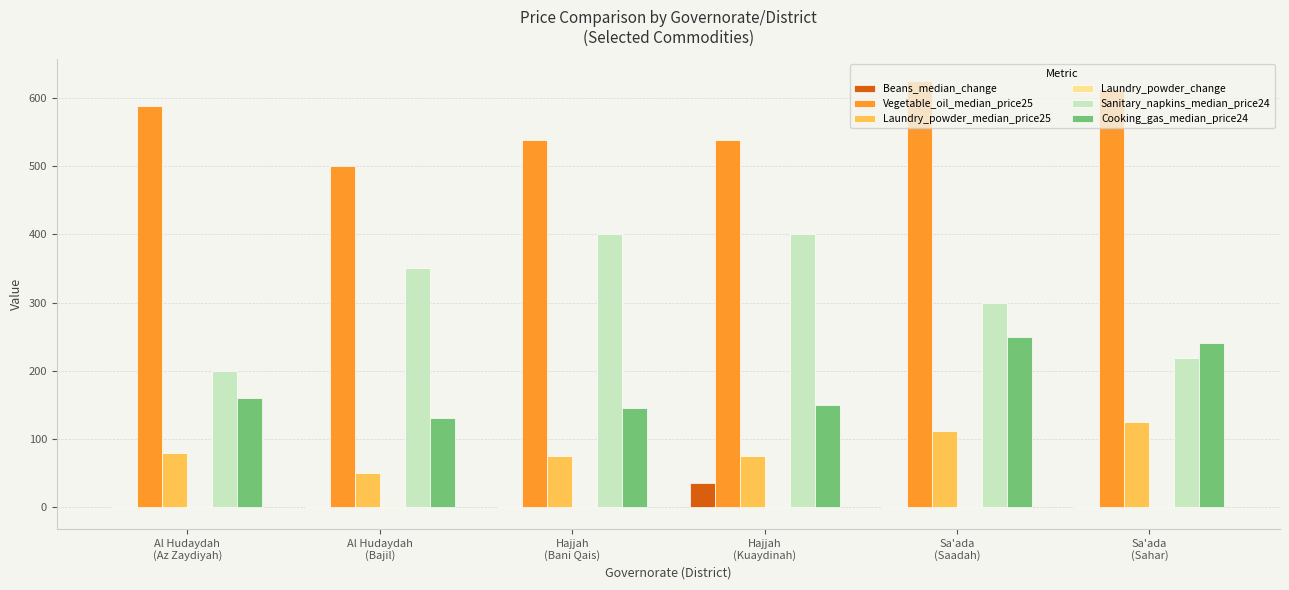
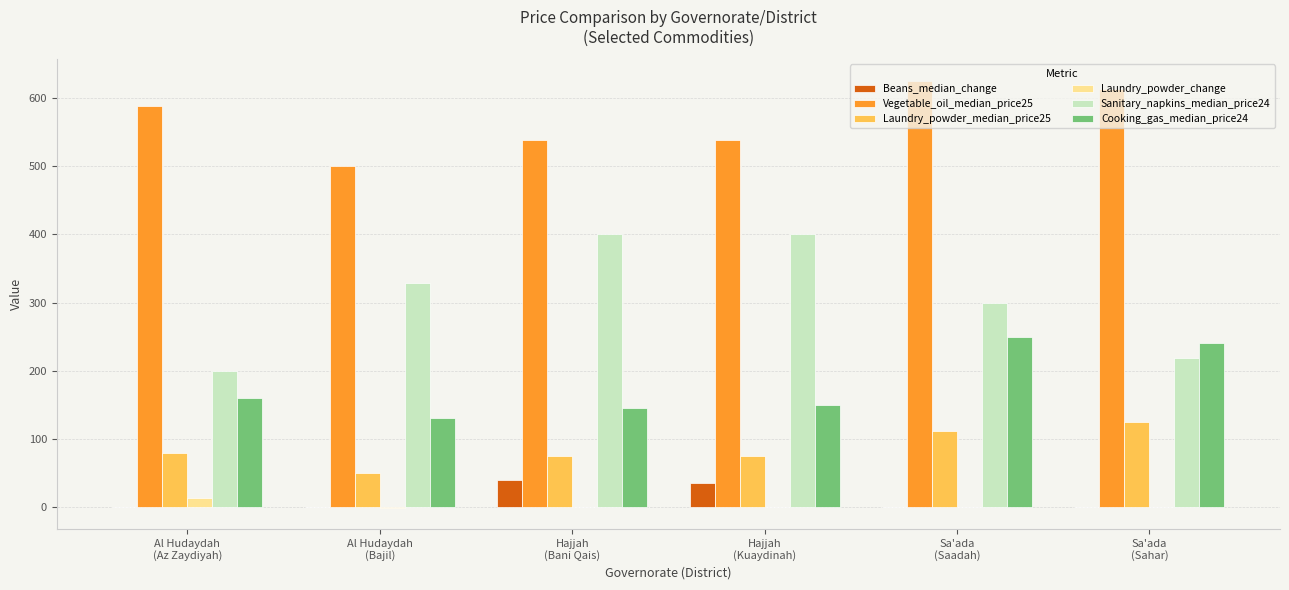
Laundry_powder_change, Al Hudaydah (Az Zaydiyah): 0 -> 10
Sanitary_napkins_median_price24, Al Hudaydah (Bajil): 350 -> 330
Beans_median_change, Hajjah (Bani Qais): 0 -> 40
